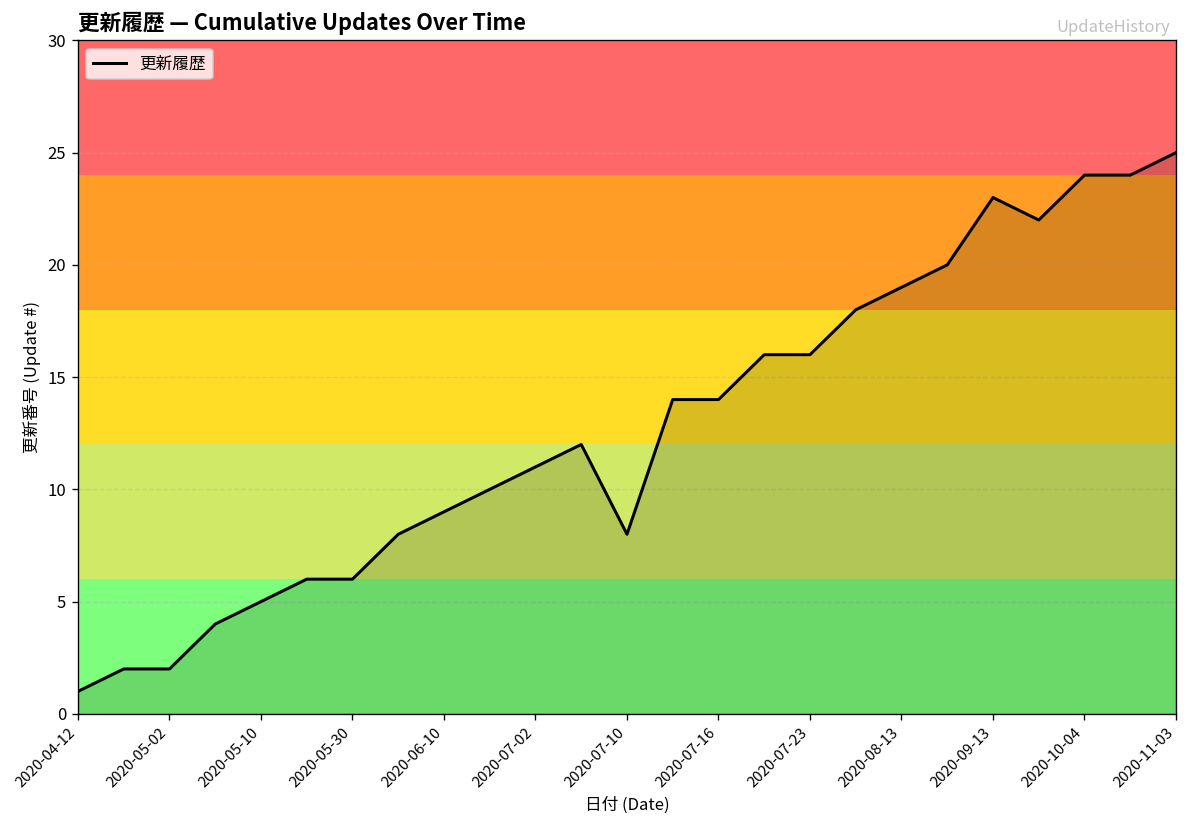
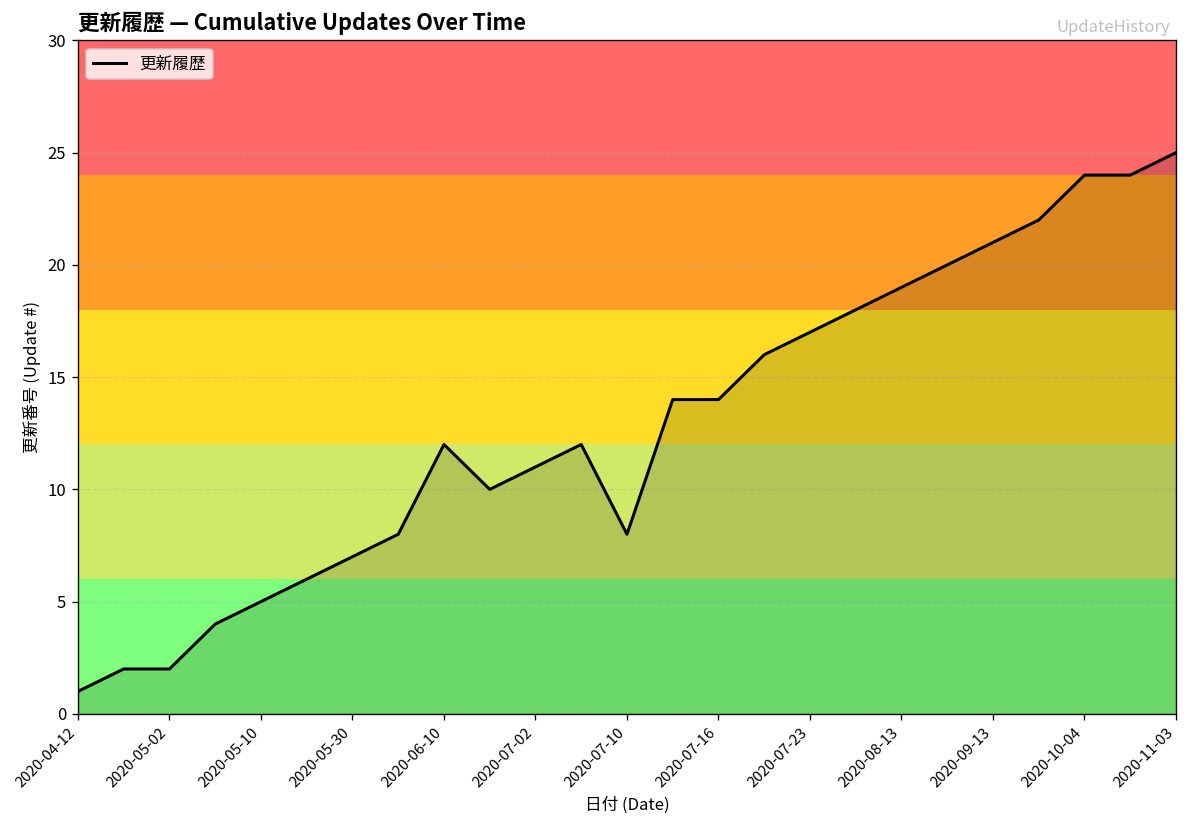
2020-05-30: 6 -> 7
2020-06-10: 9 -> 12
2020-07-23: 16 -> 17
2020-09-13: 23 -> 21
